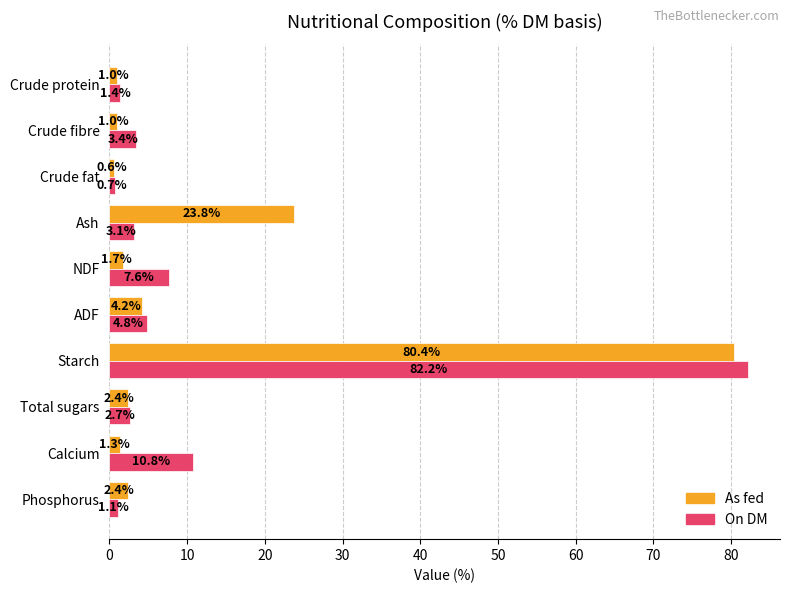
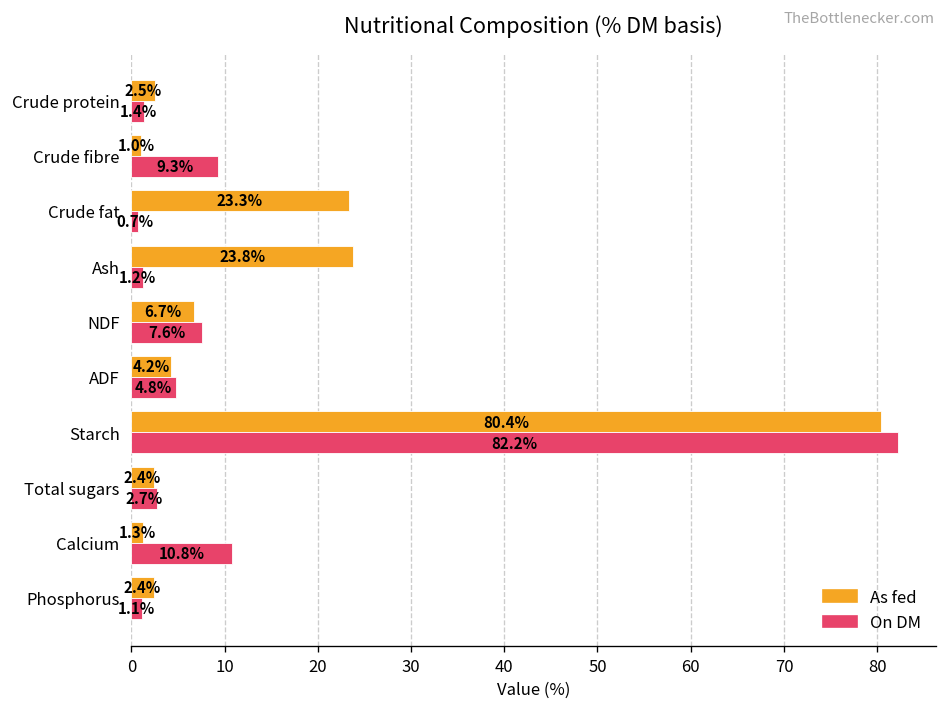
As fed, Crude protein: 1.0% -> 2.5%
On DM, Crude fibre: 3.4% -> 9.3%
As fed, Crude fat: 0.6% -> 23.3%
On DM, Ash: 3.1% -> 1.2%
As fed, NDF: 1.7% -> 6.7%
